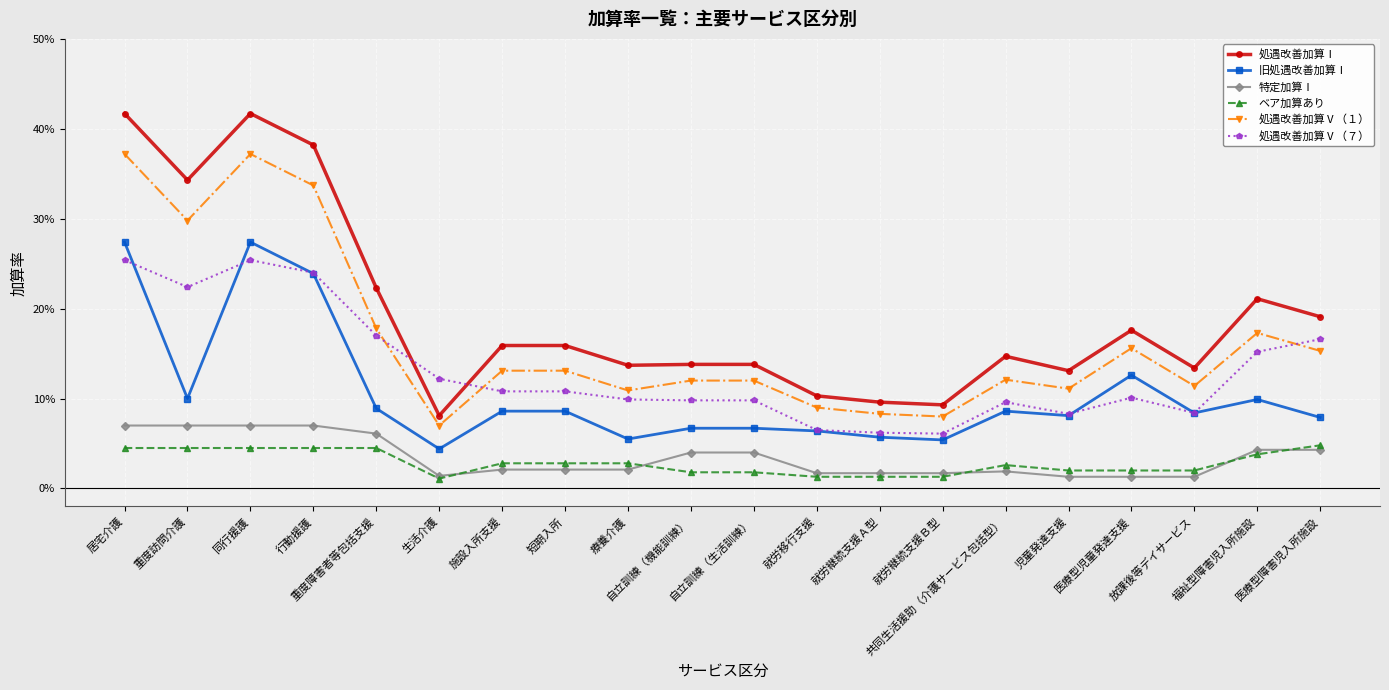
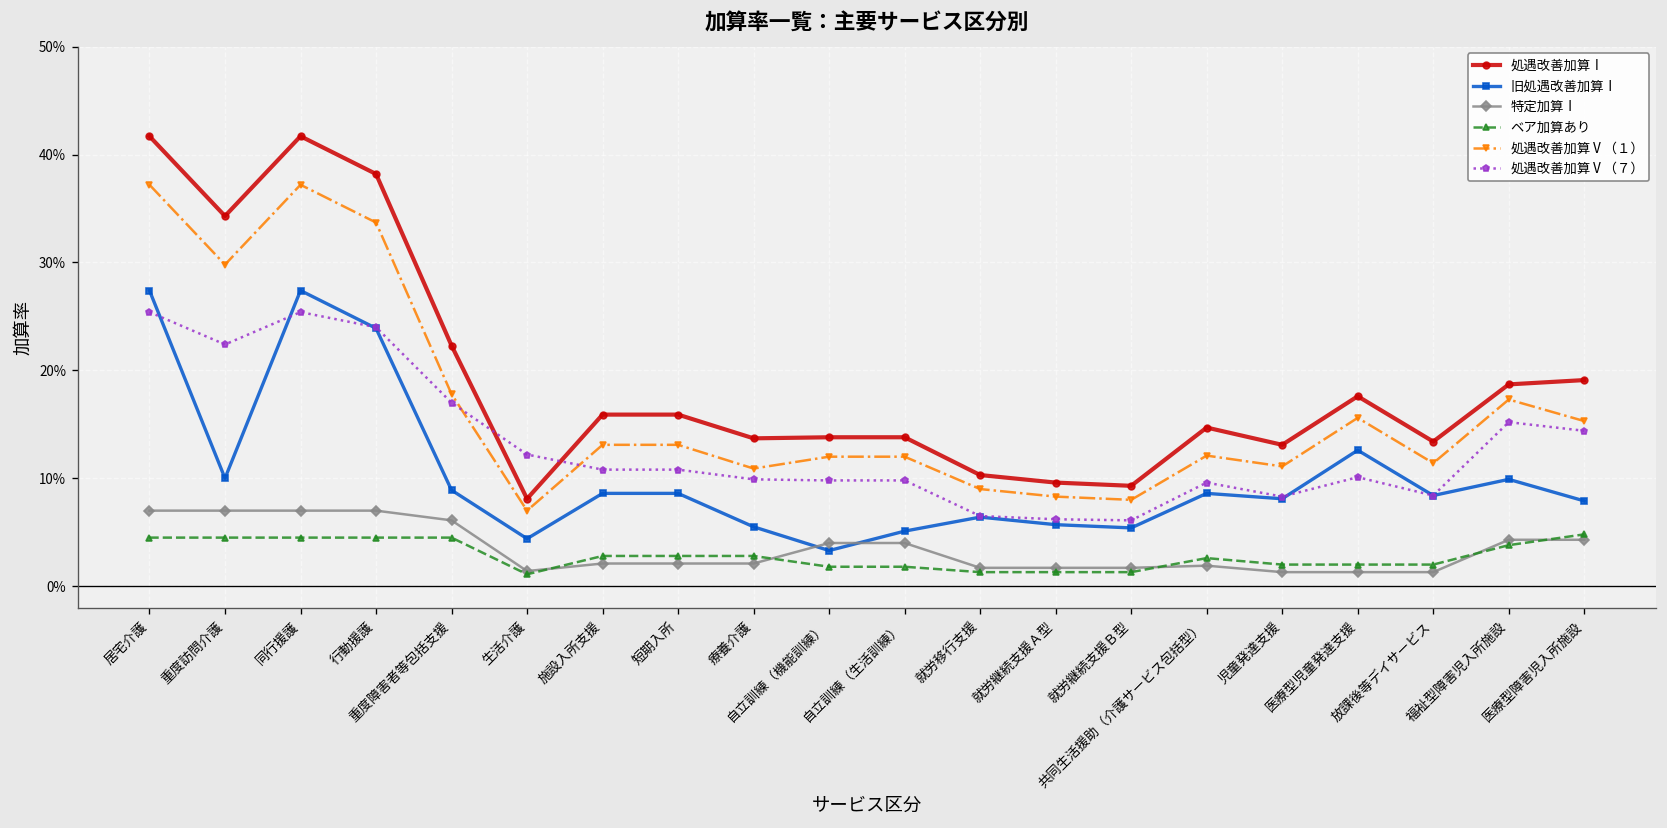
旧処遇改善加算Ⅰ, 自立訓練（機能訓練）: 7% -> 3%
旧処遇改善加算Ⅰ, 自立訓練（生活訓練）: 7% -> 5%
処遇改善加算Ⅰ, 福祉型障害児入所施設: 21% -> 19%
処遇改善加算Ⅴ（７）, 医療型障害児入所施設: 17% -> 14%
